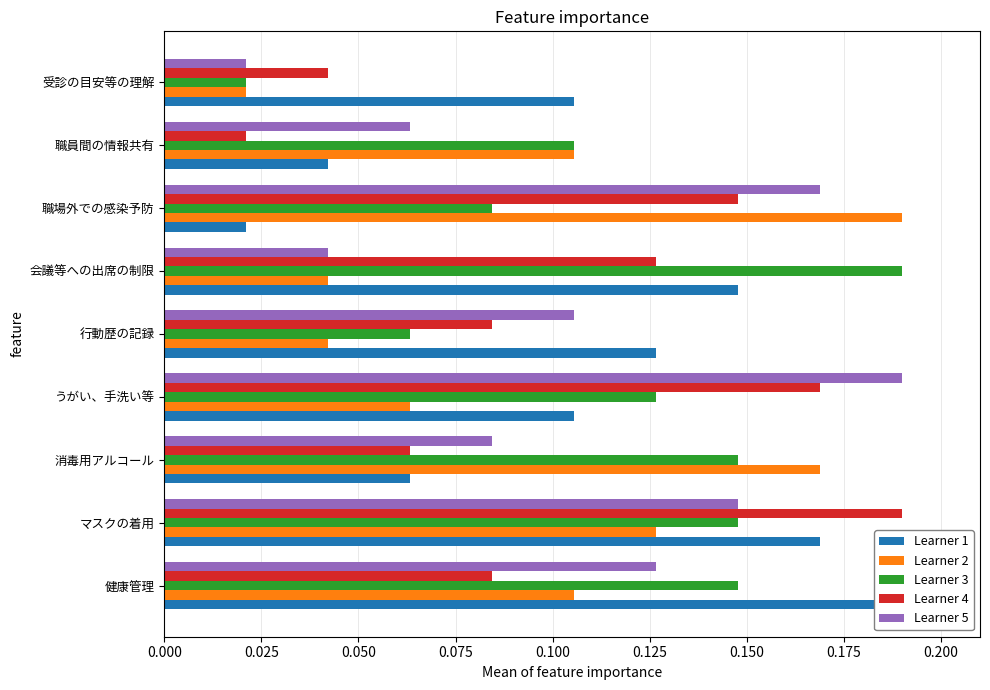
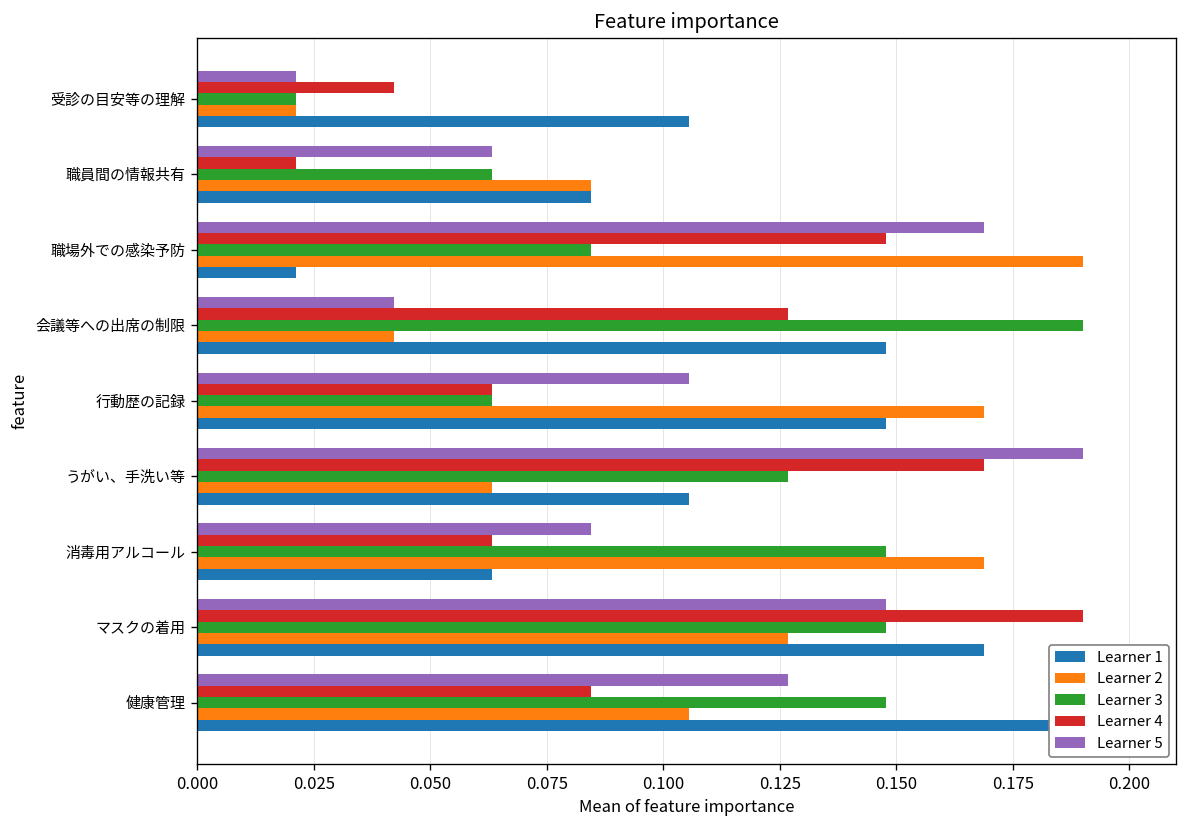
Learner 3, 職員間の情報共有: 0.106 -> 0.063
Learner 2, 職員間の情報共有: 0.106 -> 0.084
Learner 1, 職員間の情報共有: 0.042 -> 0.084
Learner 4, 行動歴の記録: 0.084 -> 0.063
Learner 2, 行動歴の記録: 0.042 -> 0.169
Learner 1, 行動歴の記録: 0.127 -> 0.148
